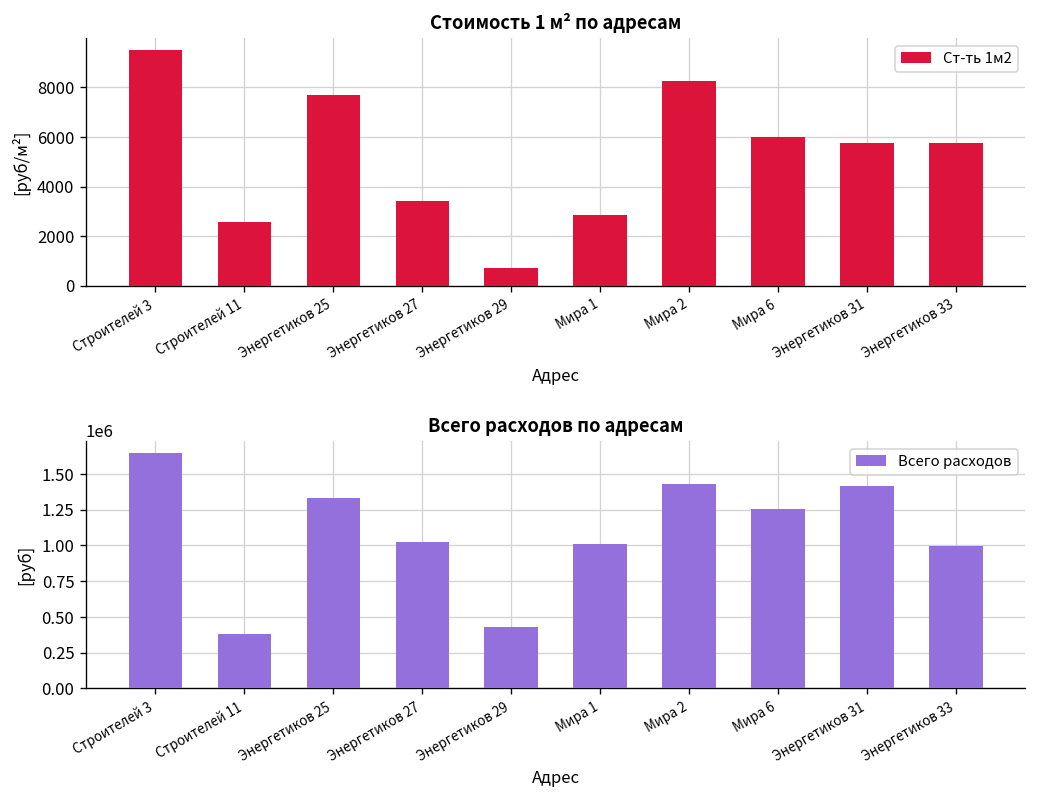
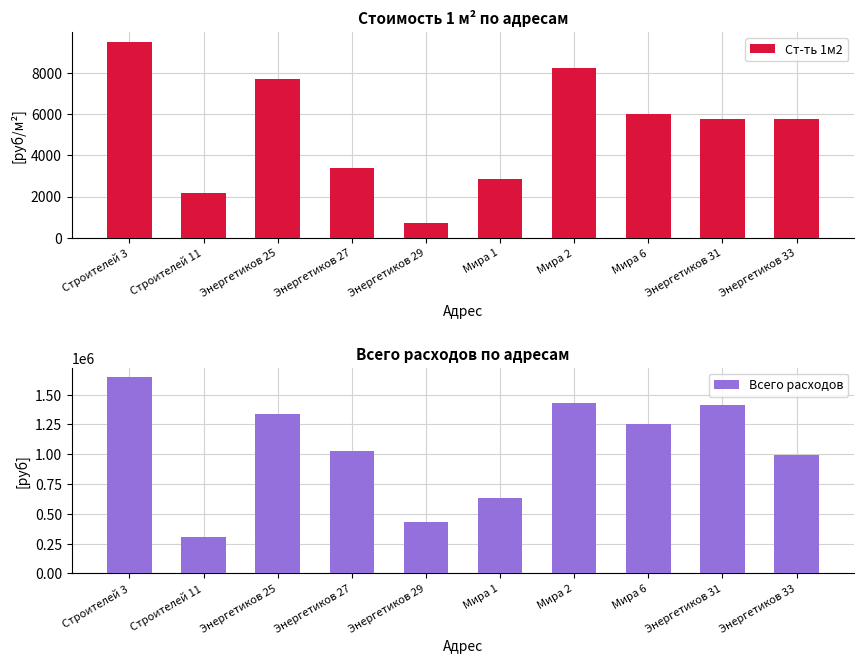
Стоимость 1 м² по адресам, Строителей 11: 2600 -> 2200
Всего расходов по адресам, Строителей 11: 380000 -> 310000
Всего расходов по адресам, Мира 1: 1010000 -> 630000
